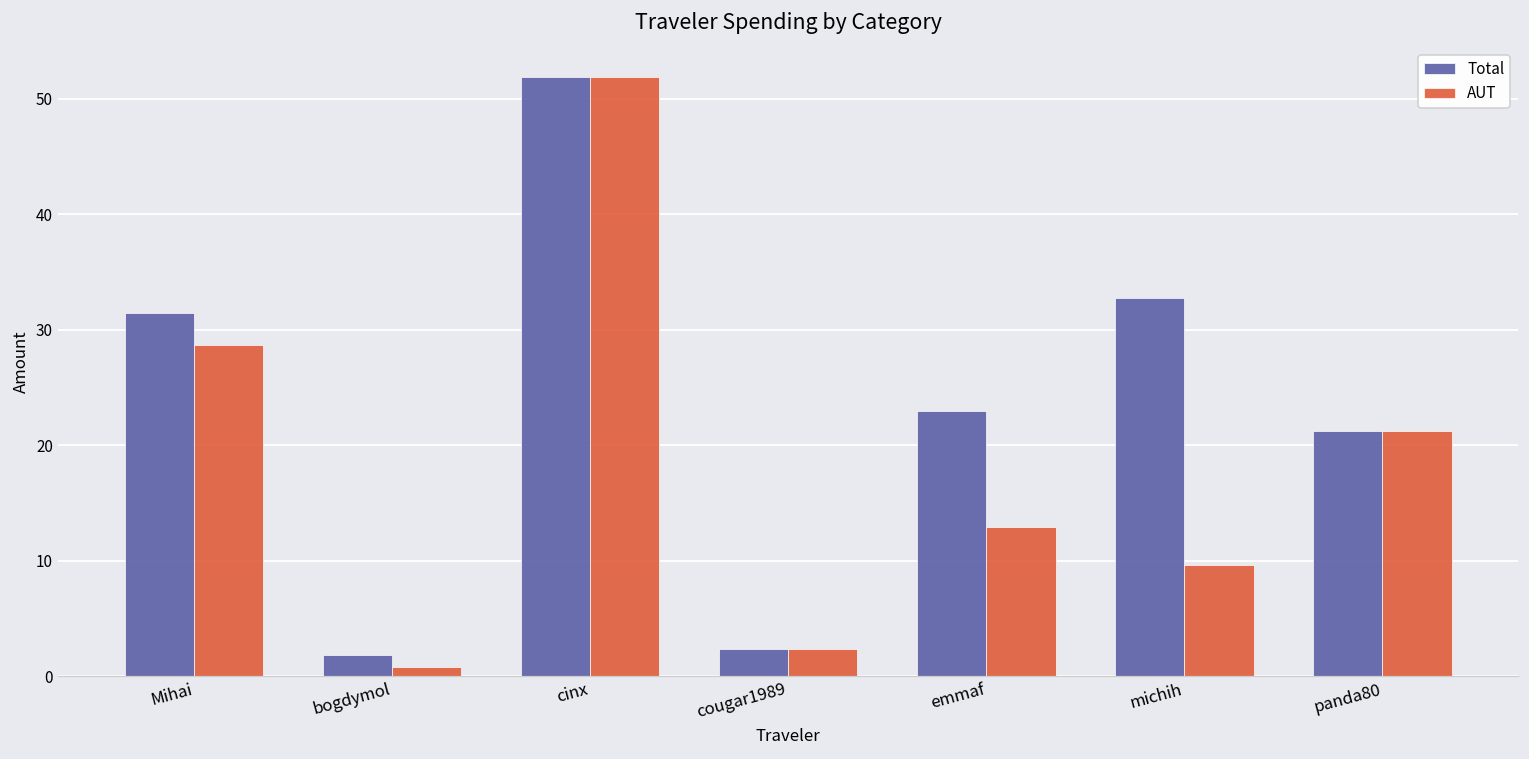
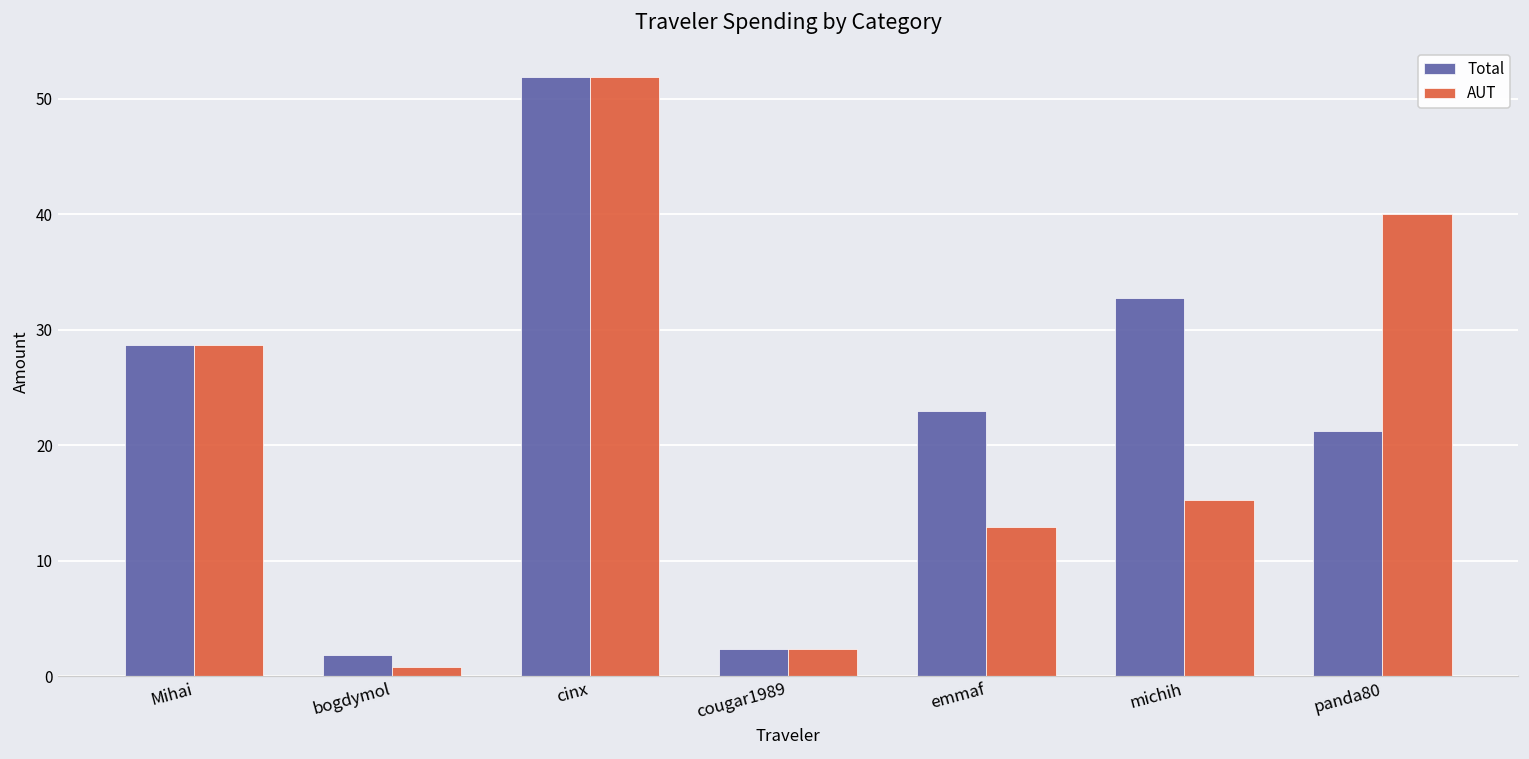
Total, Mihai: 31.4 -> 28.7
AUT, michih: 9.6 -> 15.2
AUT, panda80: 21.3 -> 40.0
